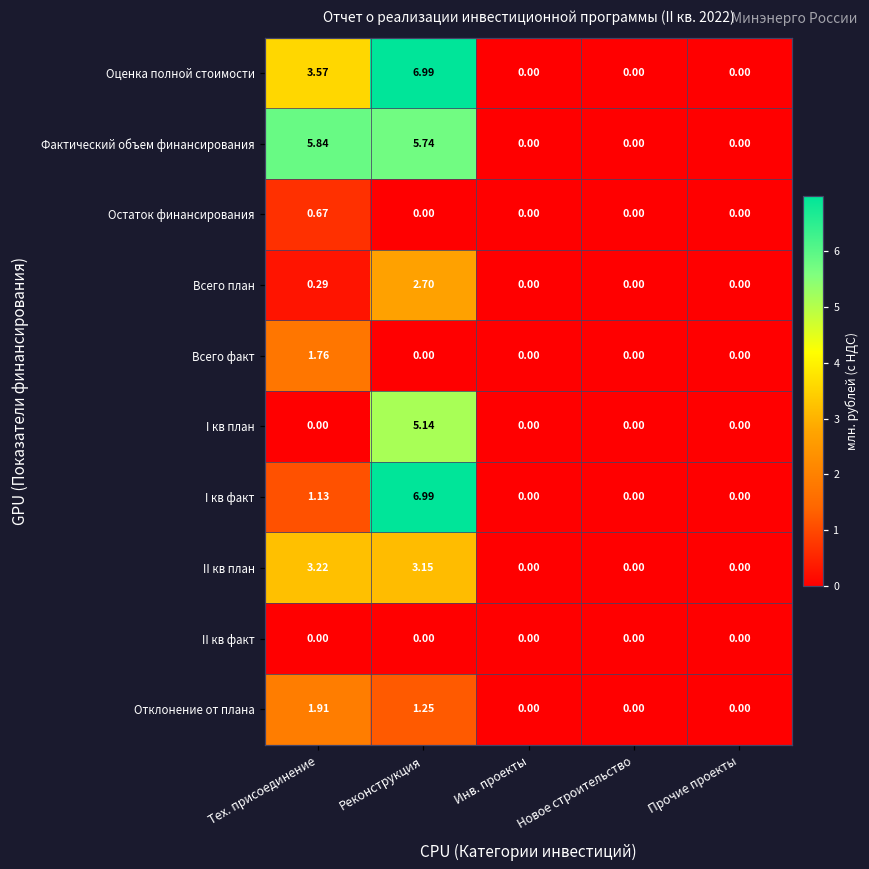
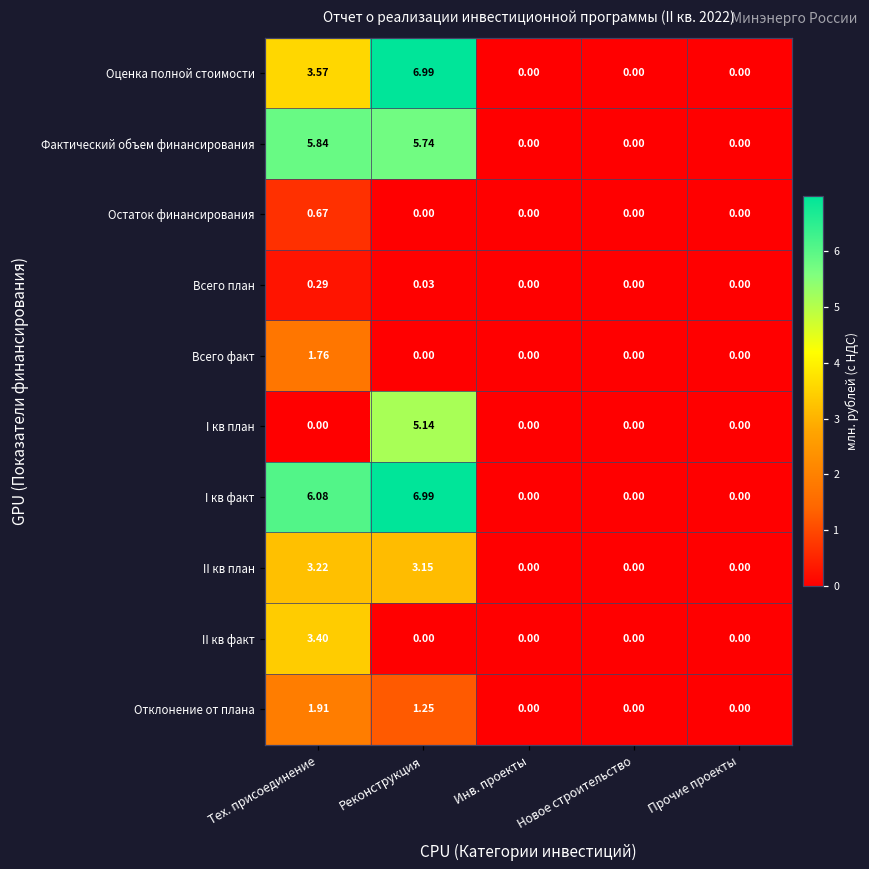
Всего план, Реконструкция: 2.70 -> 0.03
I кв факт, Тех. присоединение: 1.13 -> 6.08
II кв факт, Тех. присоединение: 0.00 -> 3.40
